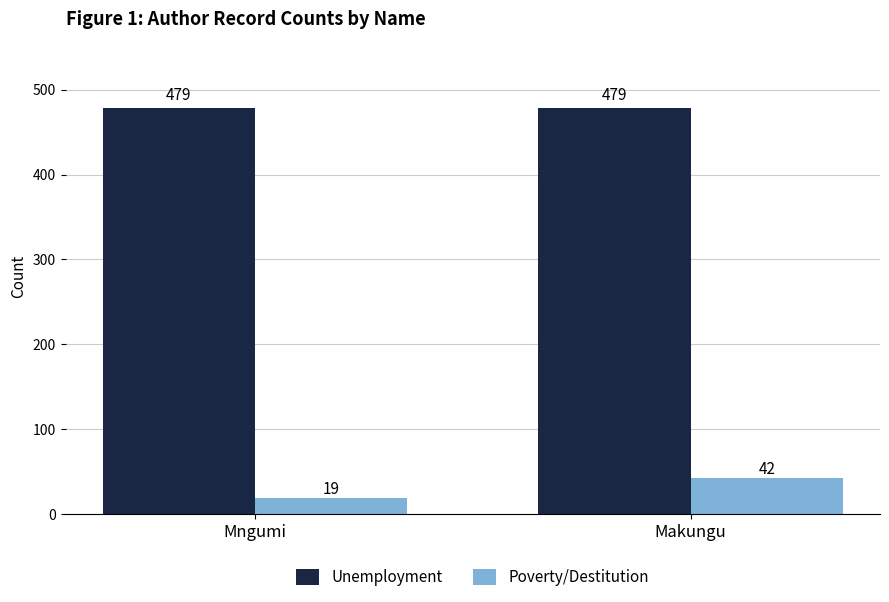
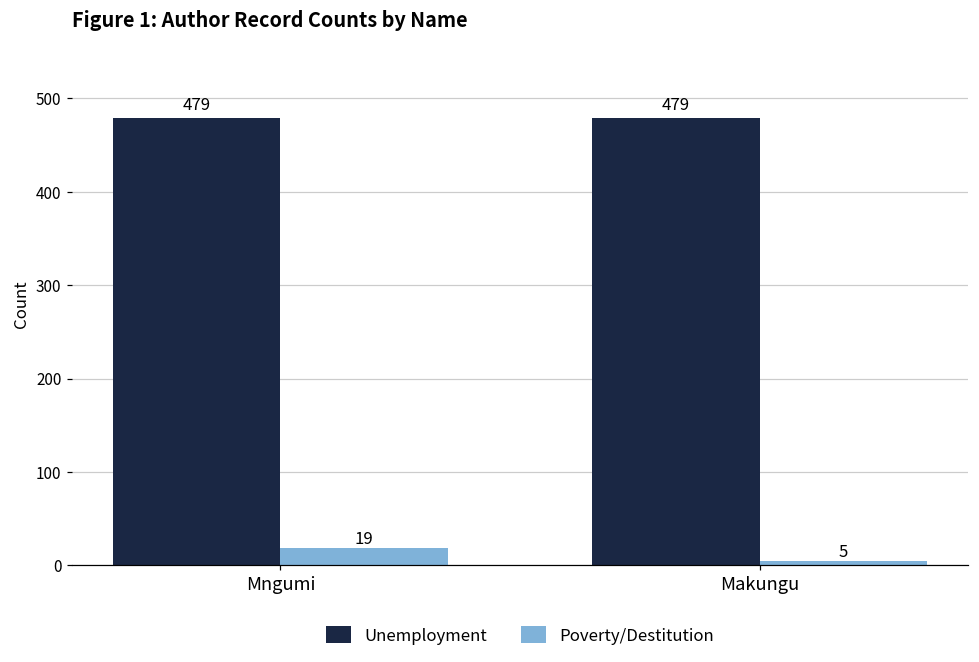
Poverty/Destitution, Makungu: 42 -> 5
